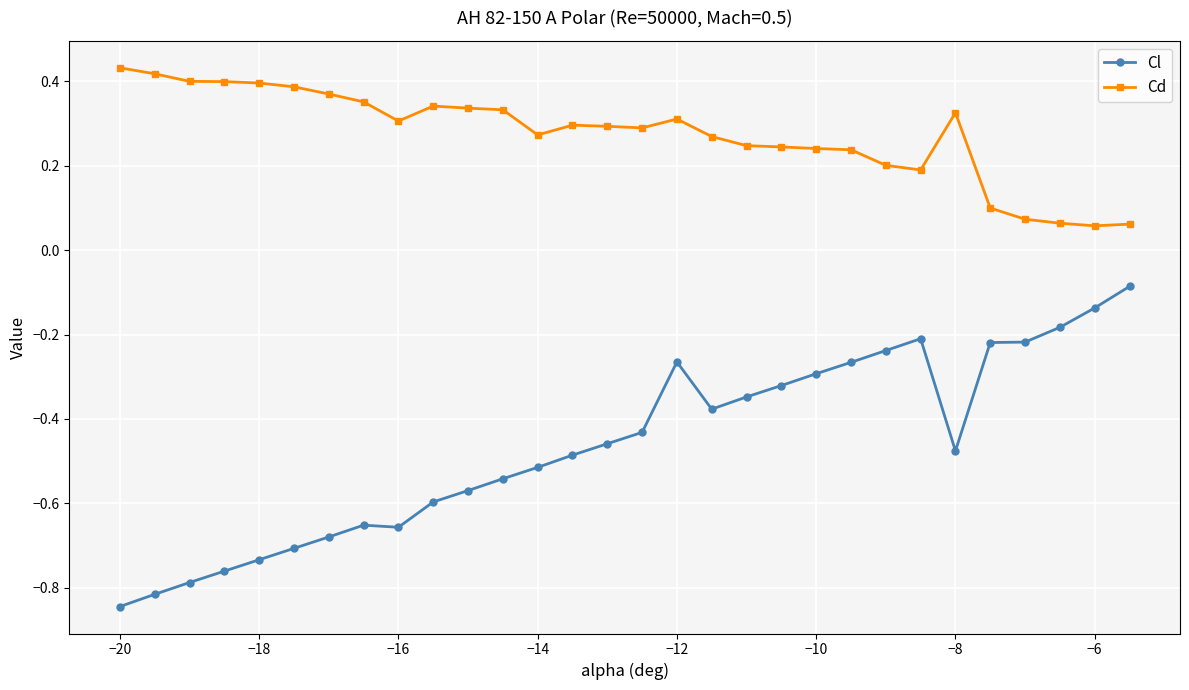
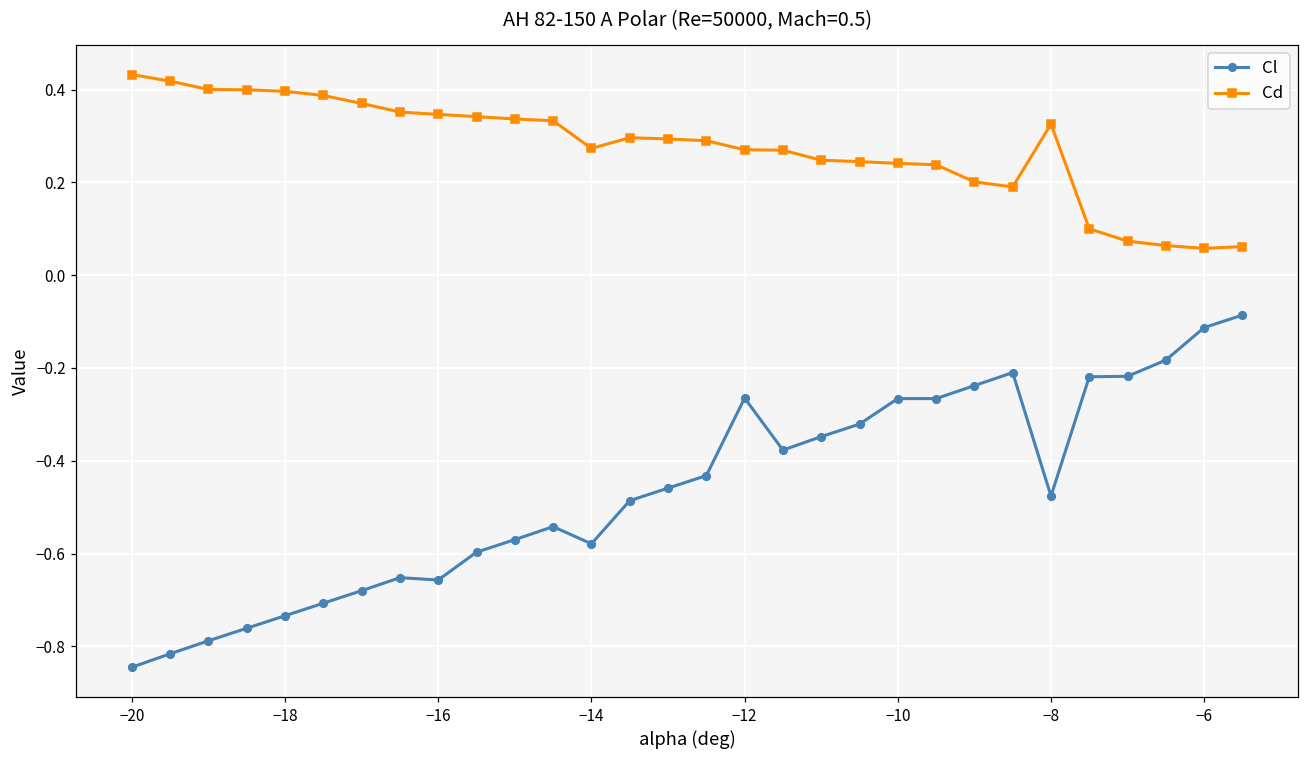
Cd, −16: 0.31 -> 0.35
Cl, −14: -0.52 -> -0.58
Cd, −12: 0.31 -> 0.27
Cl, −10: -0.29 -> -0.27
Cl, −6: -0.14 -> -0.11
